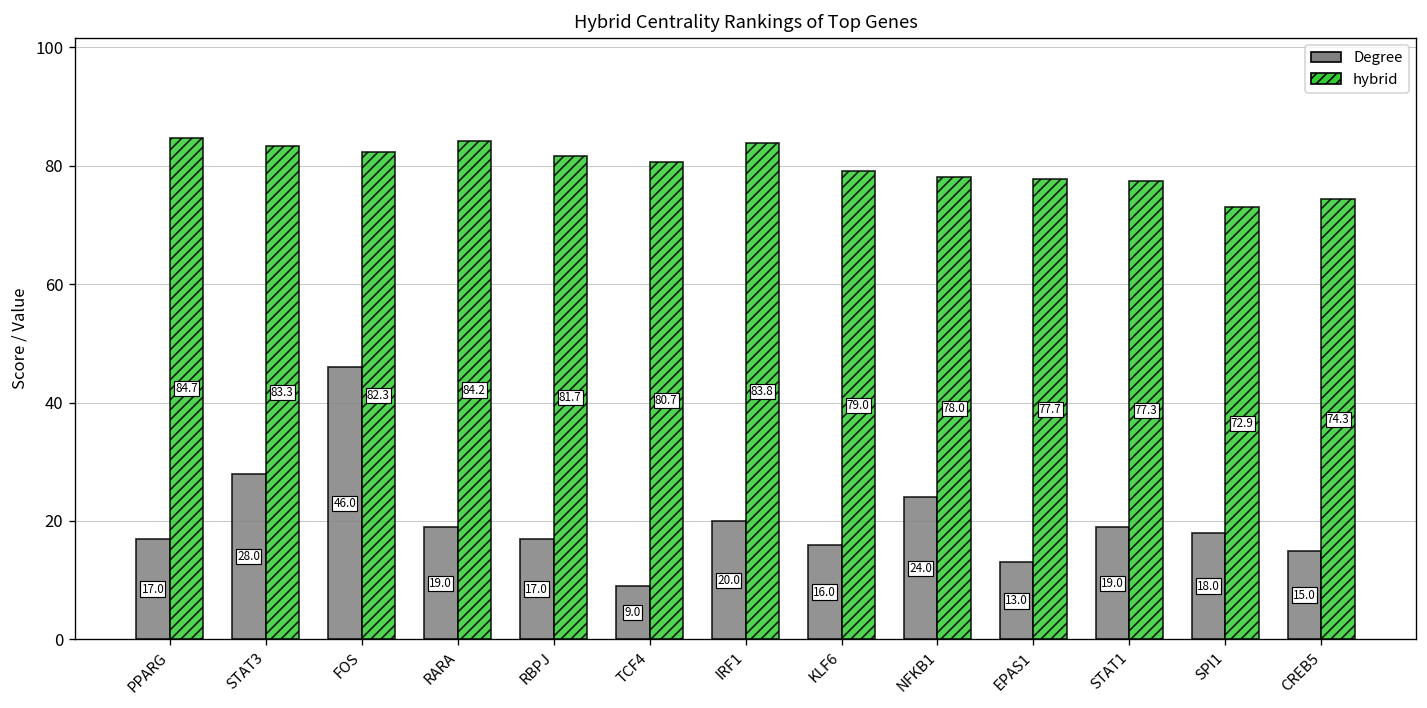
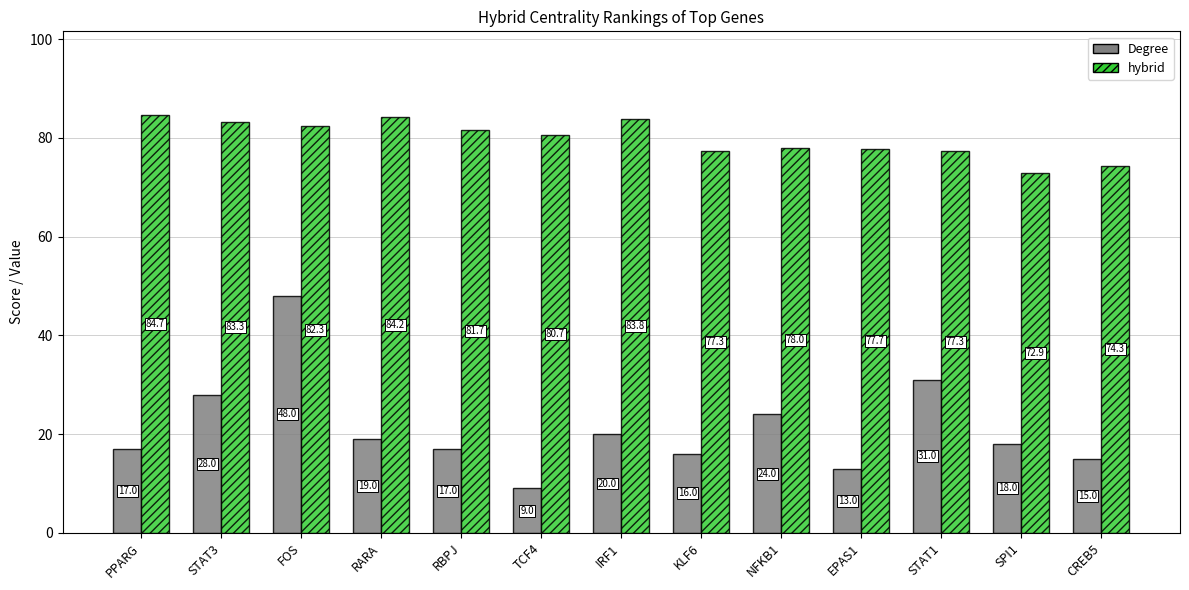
Degree, FOS: 46.0 -> 48.0
hybrid, KLF6: 79.0 -> 77.3
Degree, STAT1: 19.0 -> 31.0
